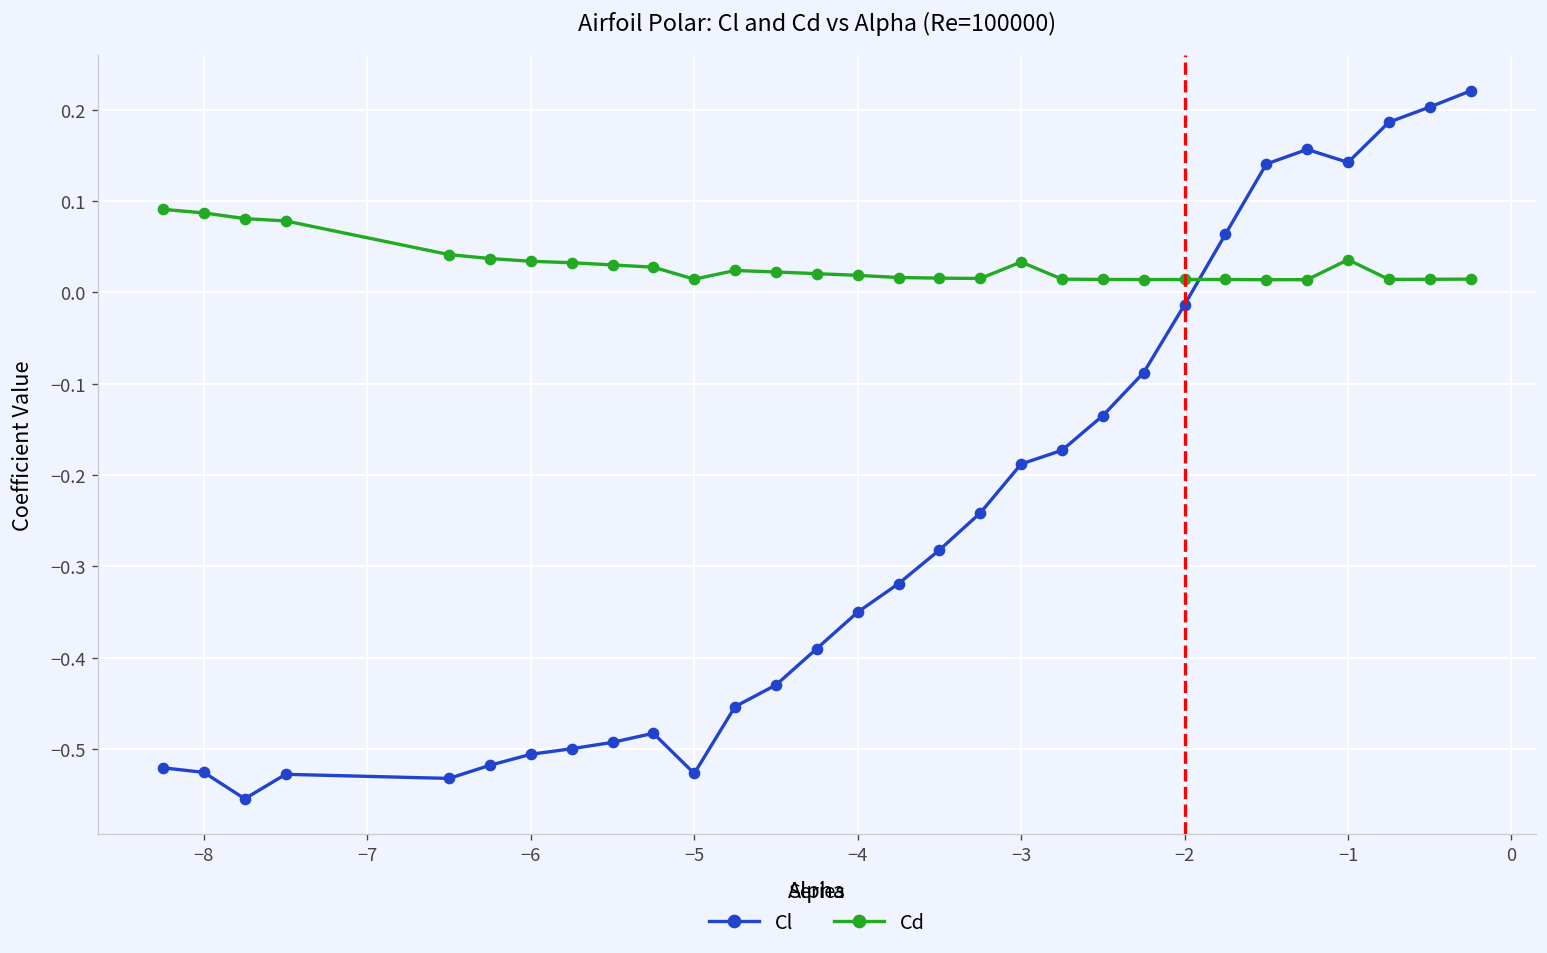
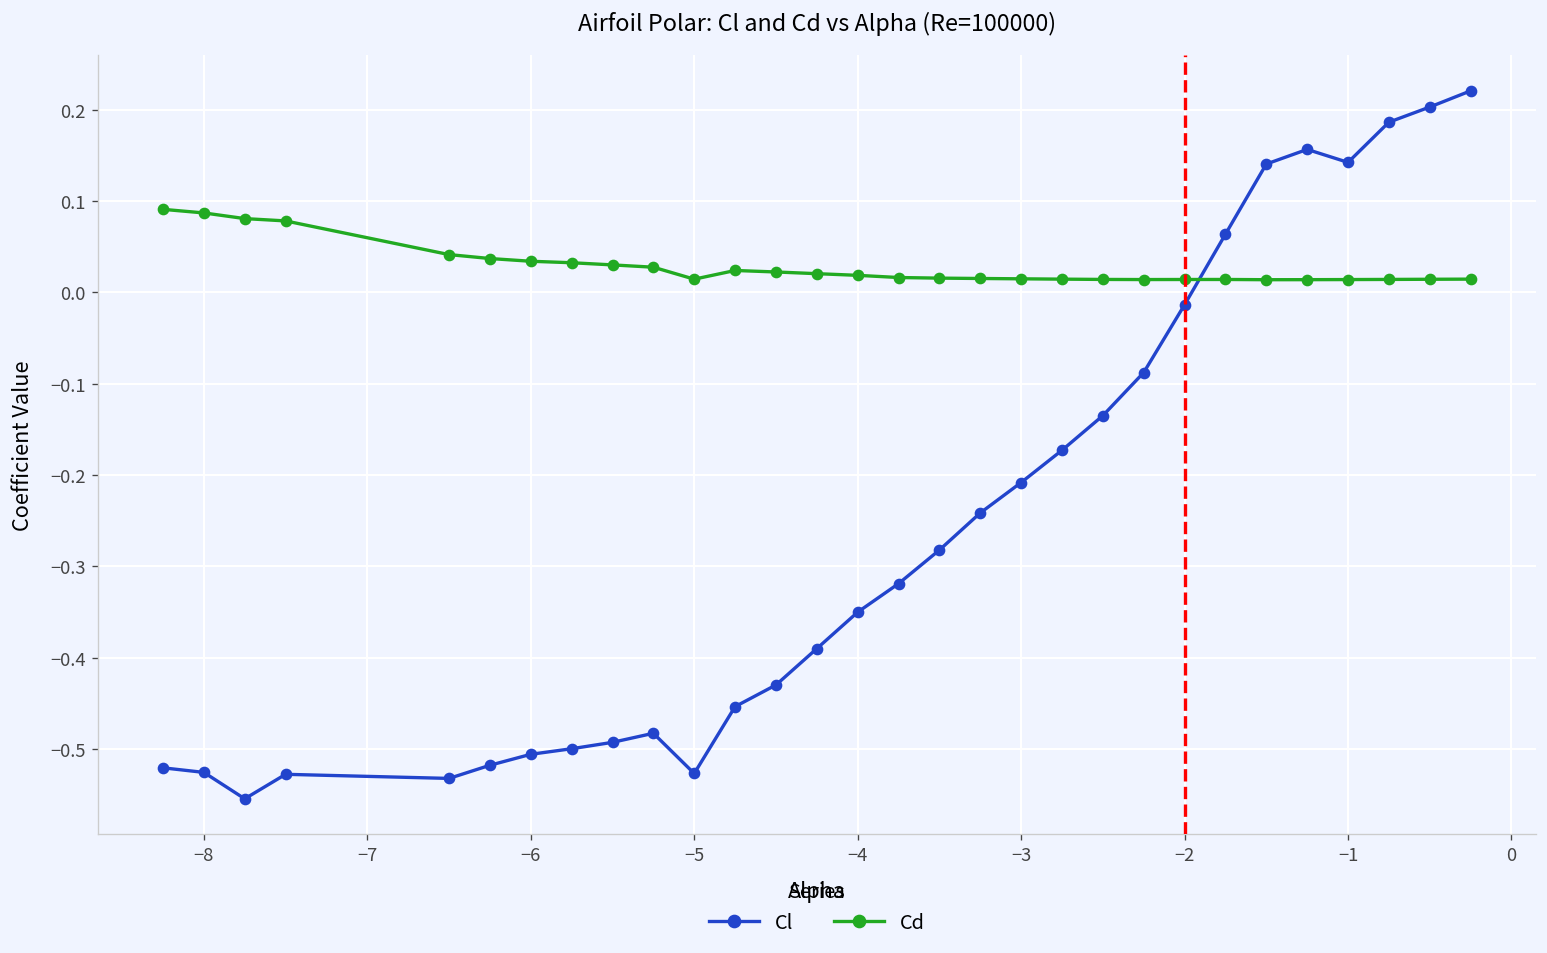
Cl, −3: -0.19 -> -0.21
Cd, −3: 0.03 -> 0.01
Cd, −1: 0.04 -> 0.01
